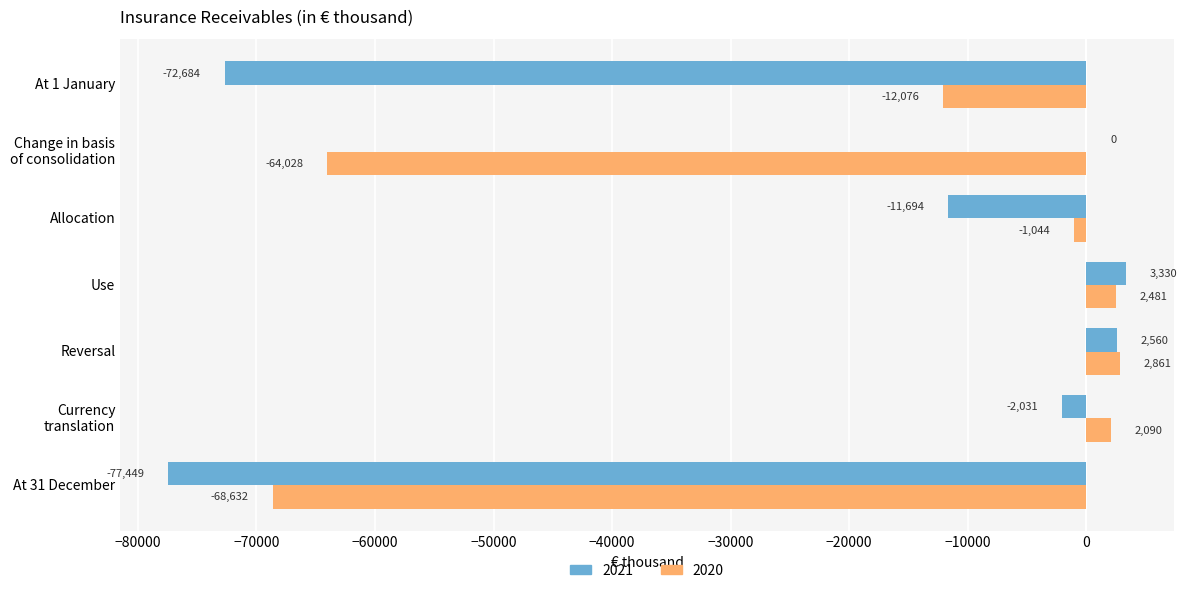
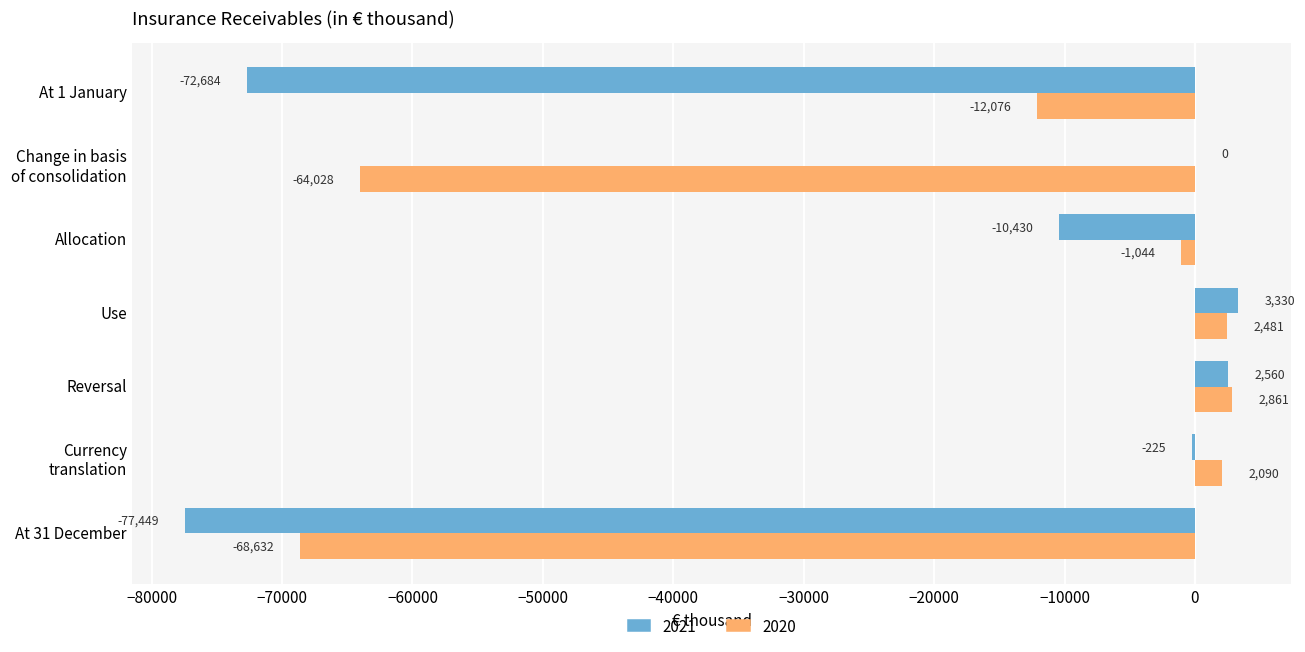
2021, Allocation: -11,694 -> -10,430
2021, Currency translation: -2,031 -> -225
